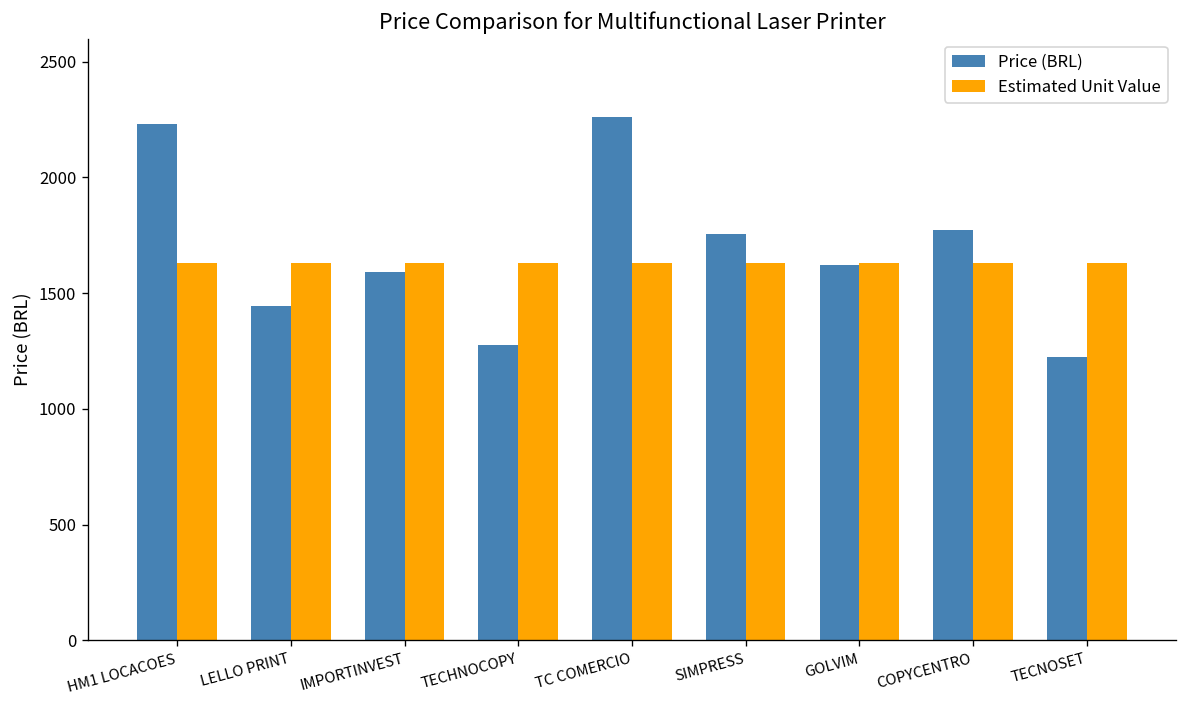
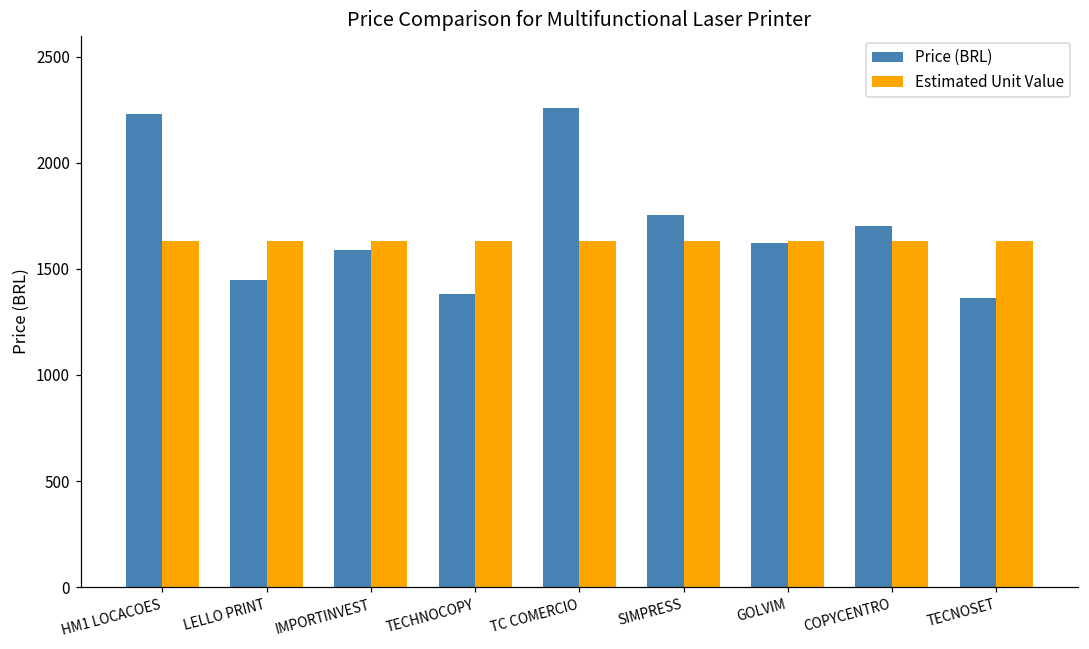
Price (BRL), TECHNOCOPY: 1280 -> 1380
Price (BRL), COPYCENTRO: 1770 -> 1700
Price (BRL), TECNOSET: 1220 -> 1360
